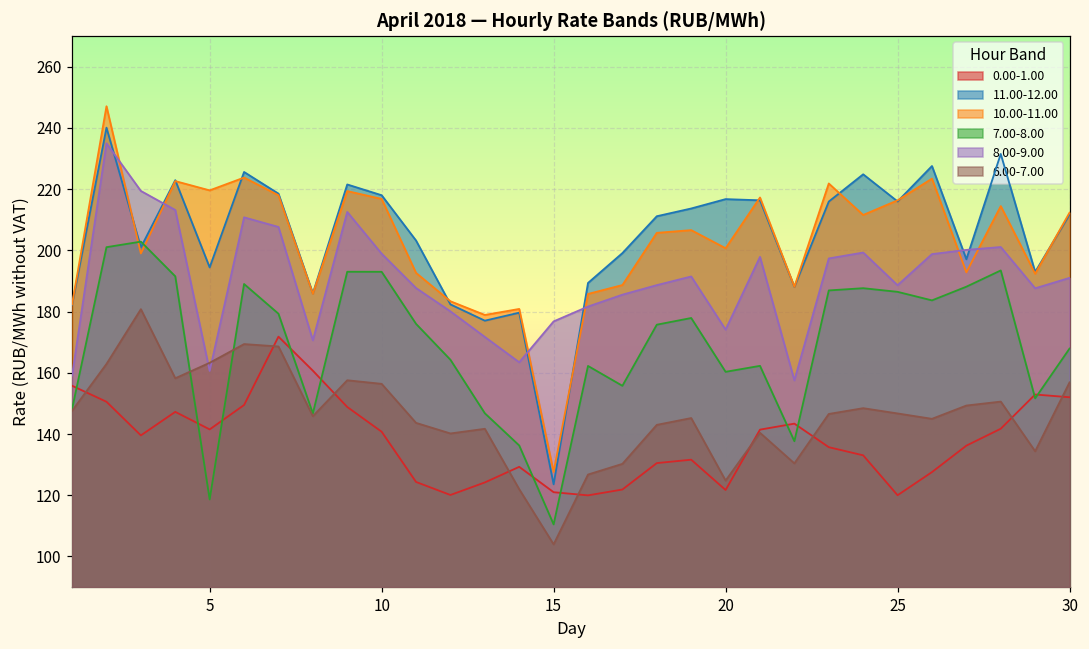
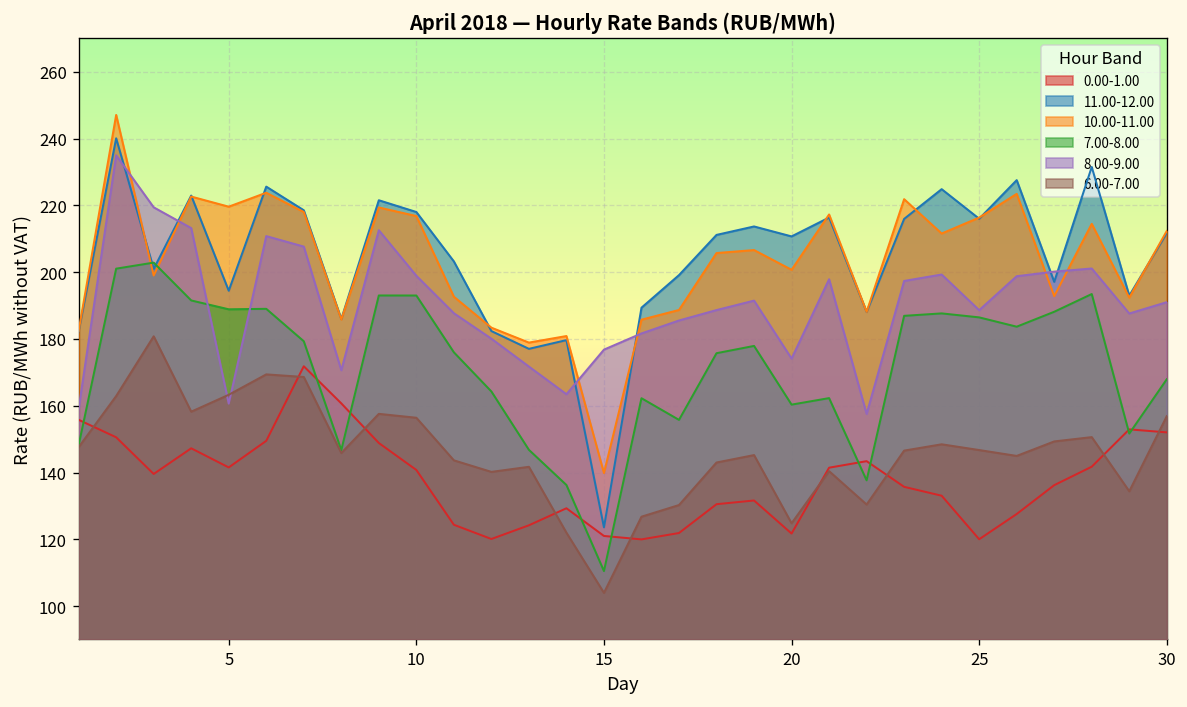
7.00-8.00, 5: 119 -> 189
10.00-11.00, 15: 128 -> 140
11.00-12.00, 20: 217 -> 211
